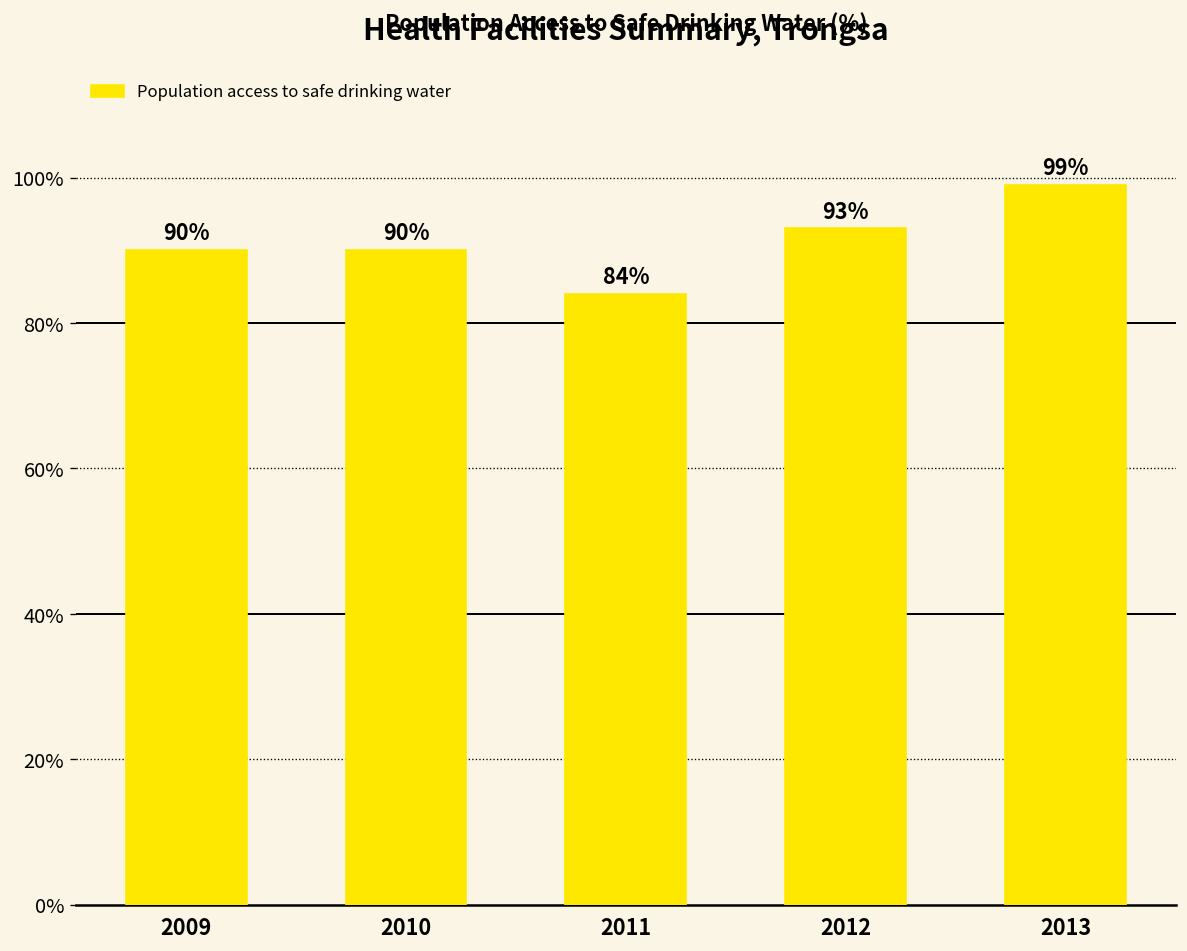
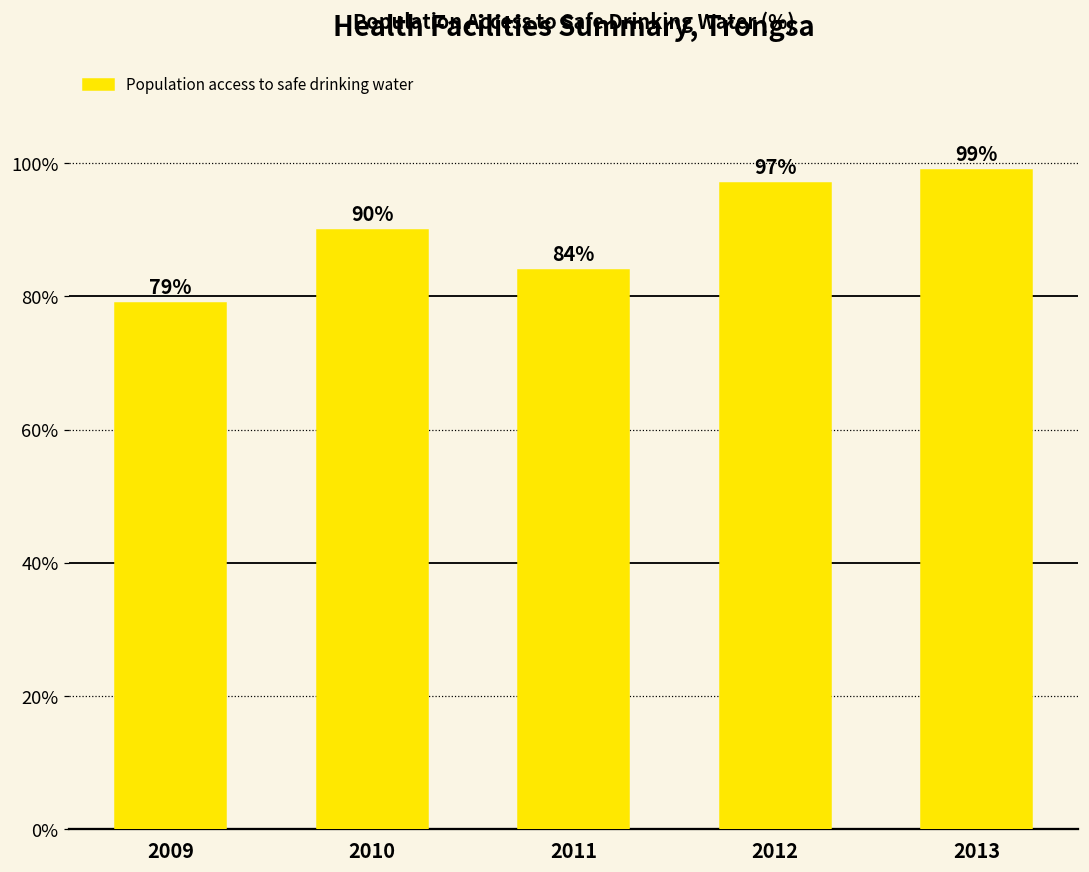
2009: 90% -> 79%
2012: 93% -> 97%
